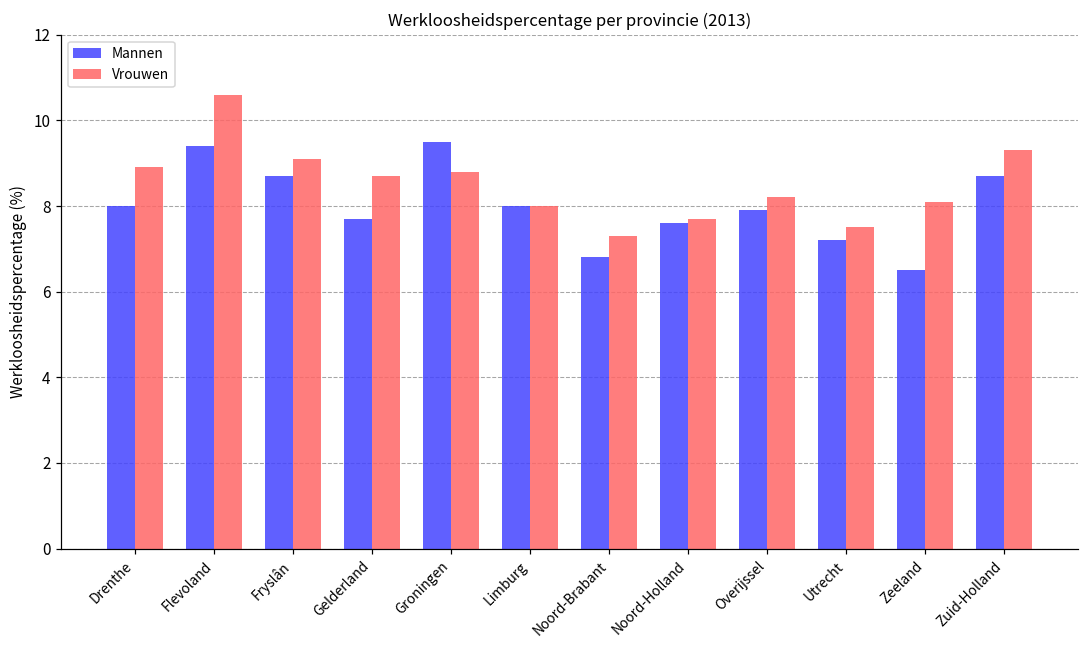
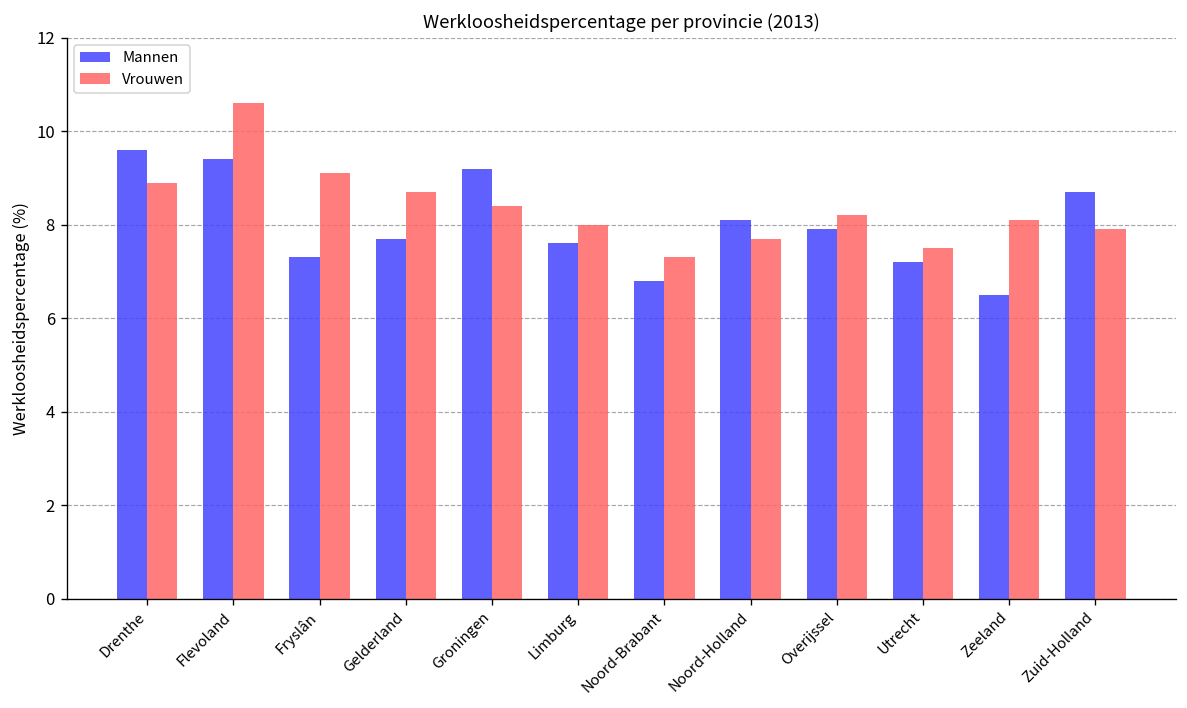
Mannen, Drenthe: 8.0 -> 9.6
Mannen, Fryslân: 8.7 -> 7.3
Mannen, Groningen: 9.5 -> 9.2
Vrouwen, Groningen: 8.8 -> 8.4
Mannen, Limburg: 8.0 -> 7.6
Mannen, Noord-Holland: 7.6 -> 8.1
Vrouwen, Zuid-Holland: 9.3 -> 7.9
